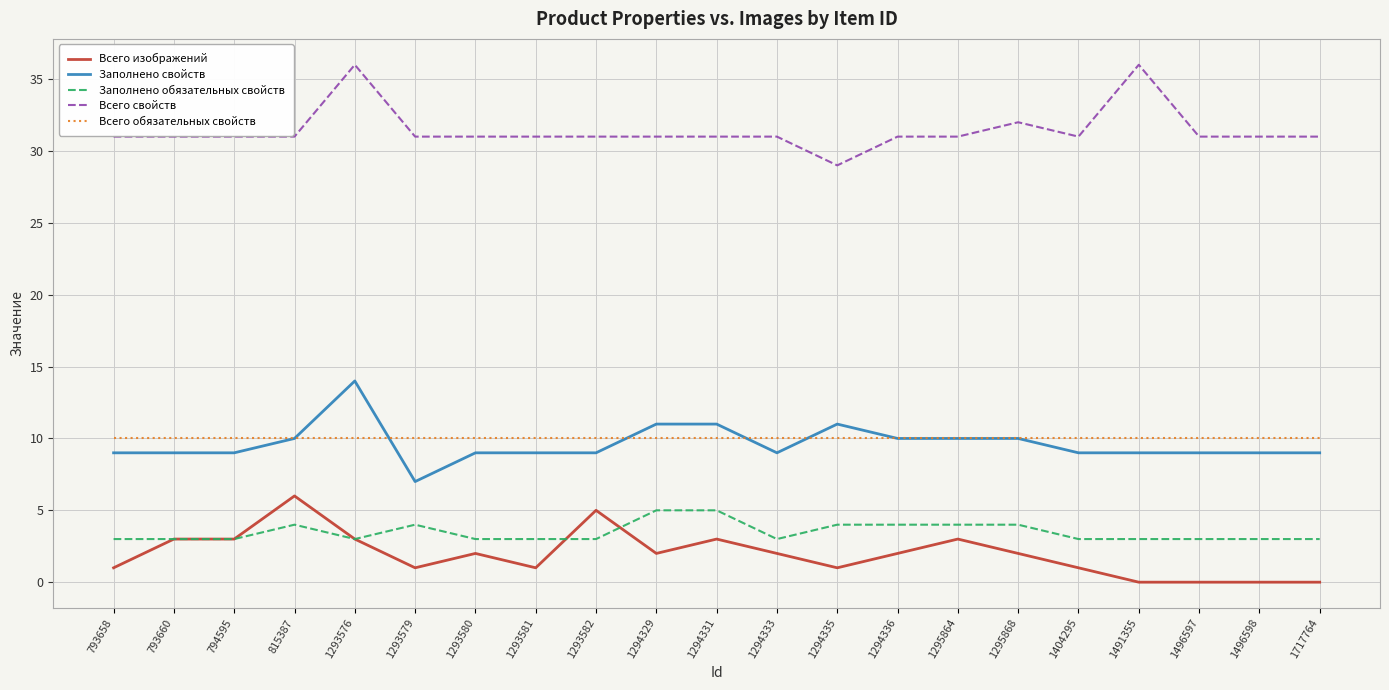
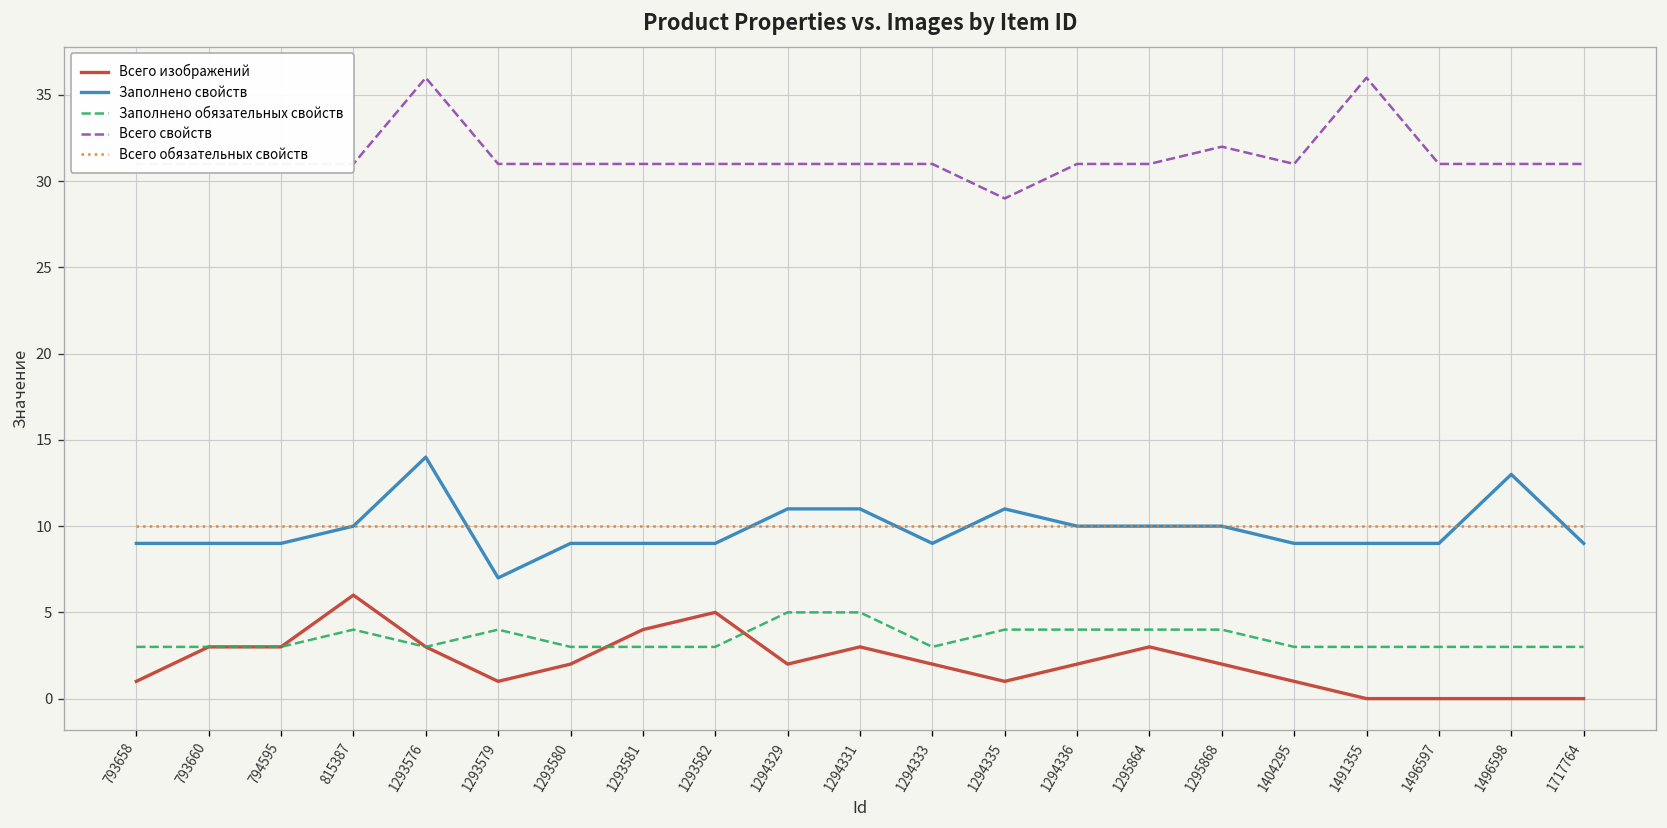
Всего изображений, 1293581: 1 -> 4
Заполнено свойств, 1496598: 9 -> 13
